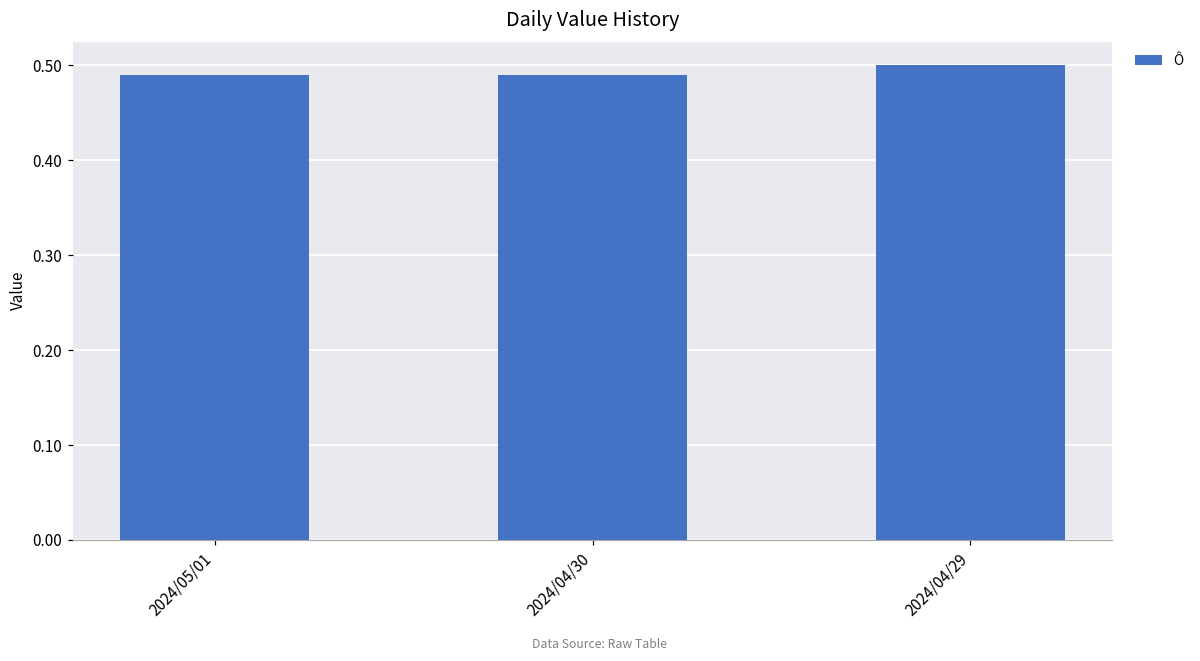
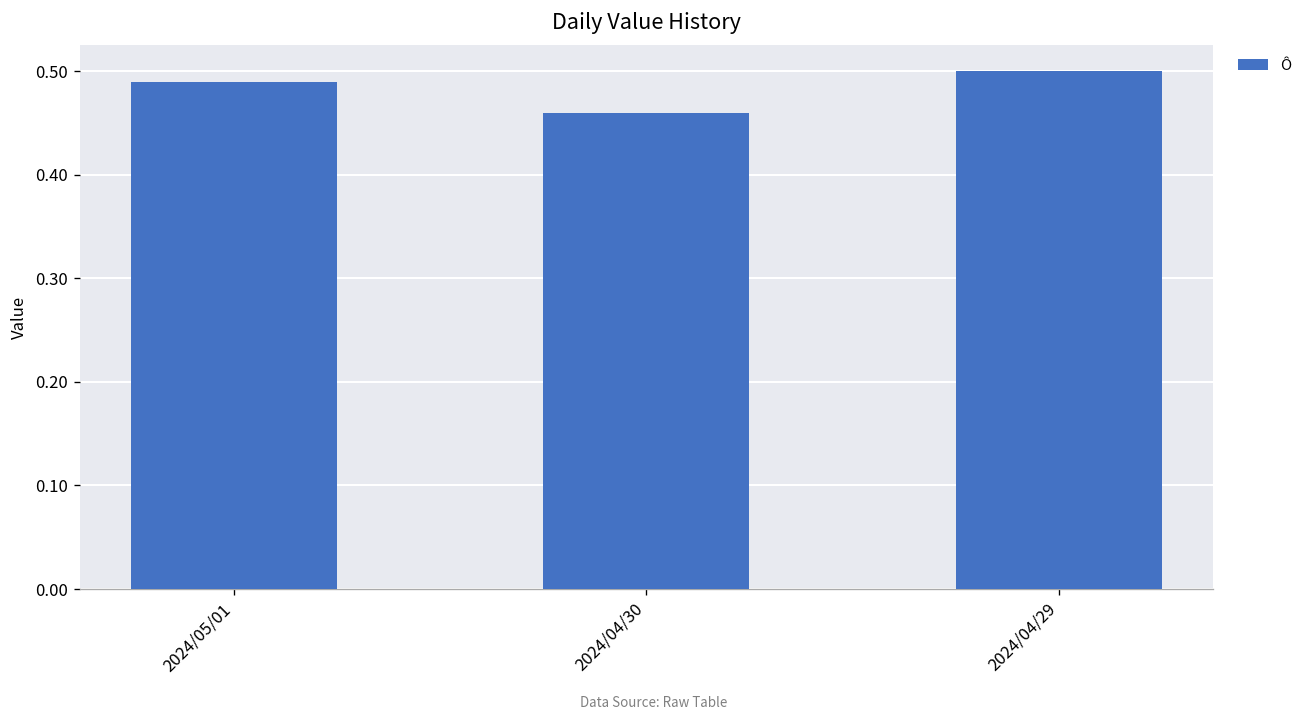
2024/04/30: 0.49 -> 0.46
